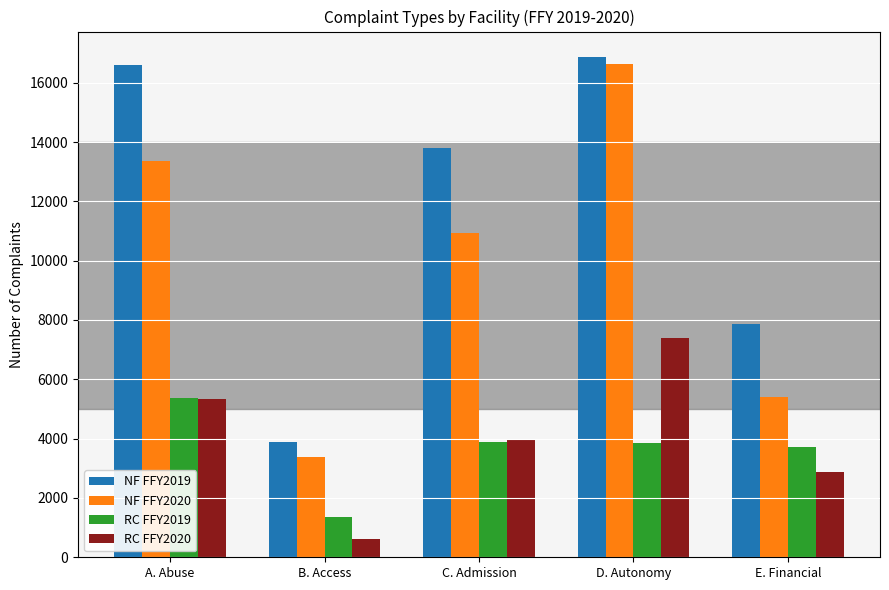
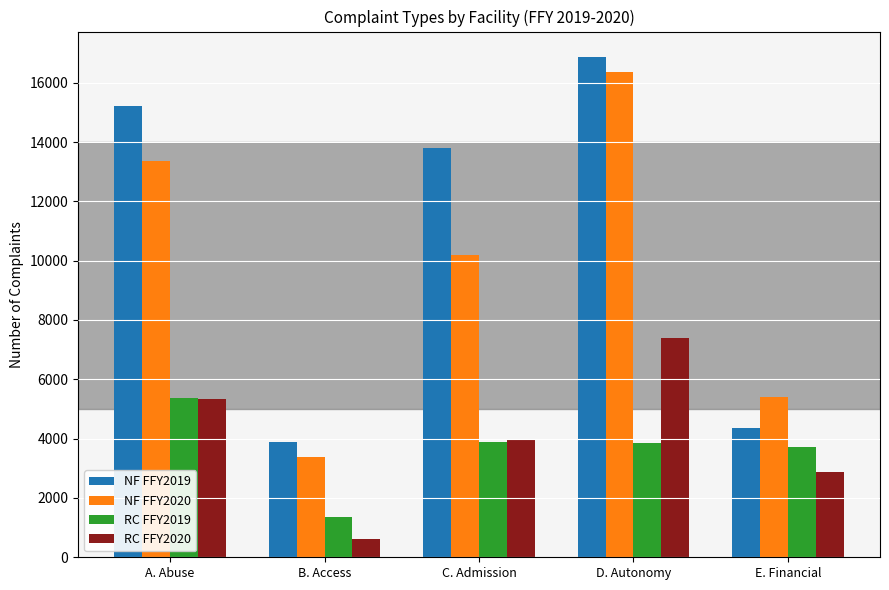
NF FFY2019, A. Abuse: 16600 -> 15200
NF FFY2020, C. Admission: 10900 -> 10200
NF FFY2020, D. Autonomy: 16600 -> 16400
NF FFY2019, E. Financial: 7900 -> 4400
